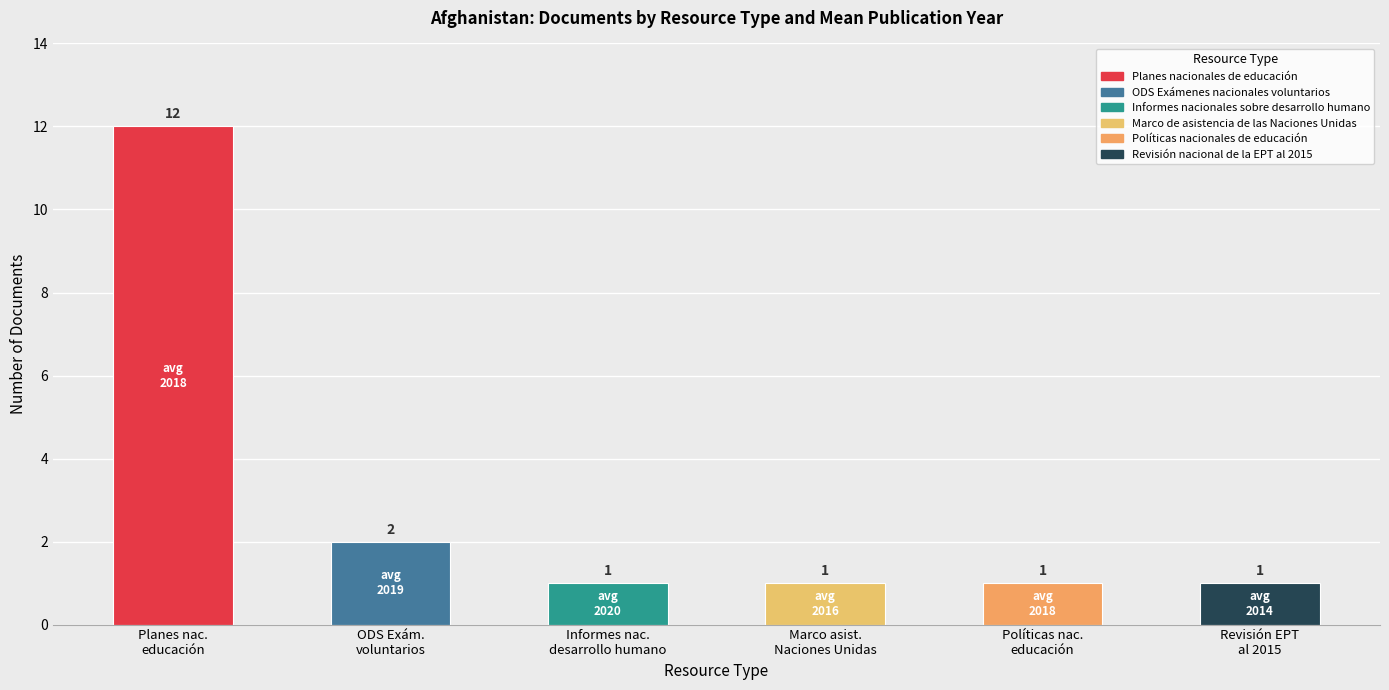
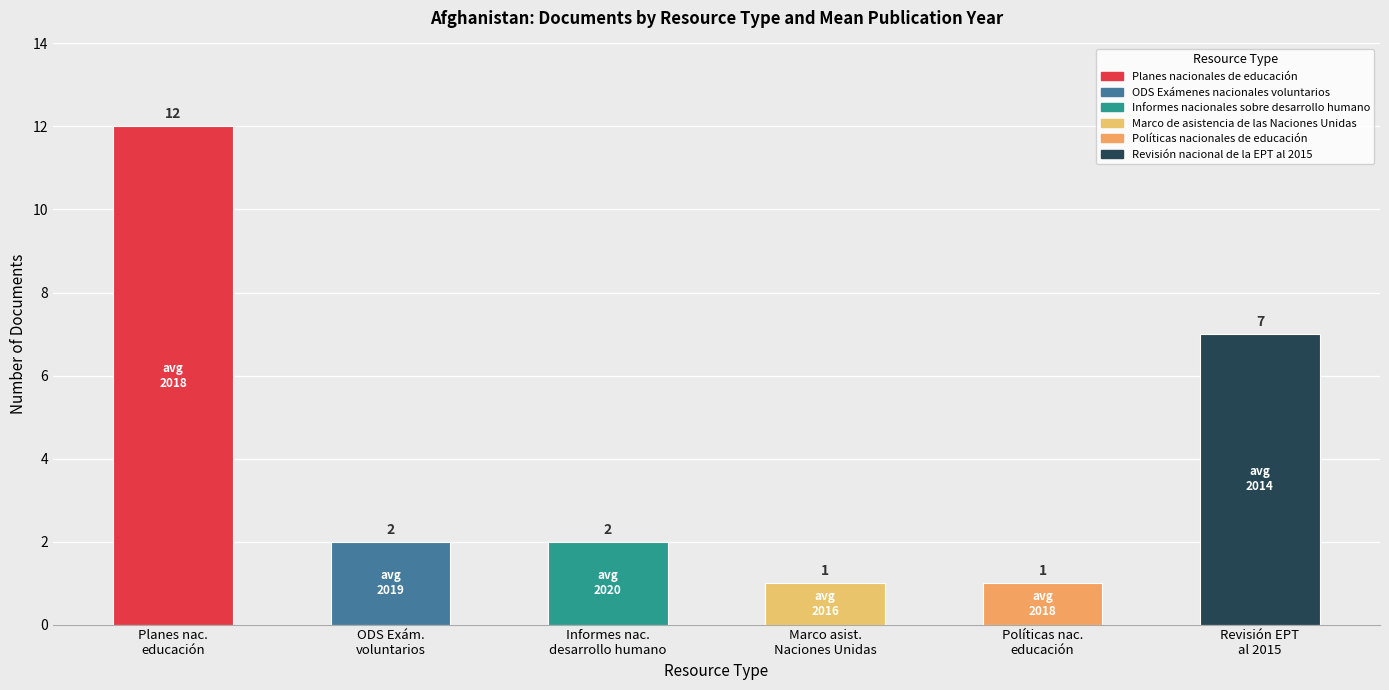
Informes nac. desarrollo humano: 1 -> 2
Revisión EPT al 2015: 1 -> 7
